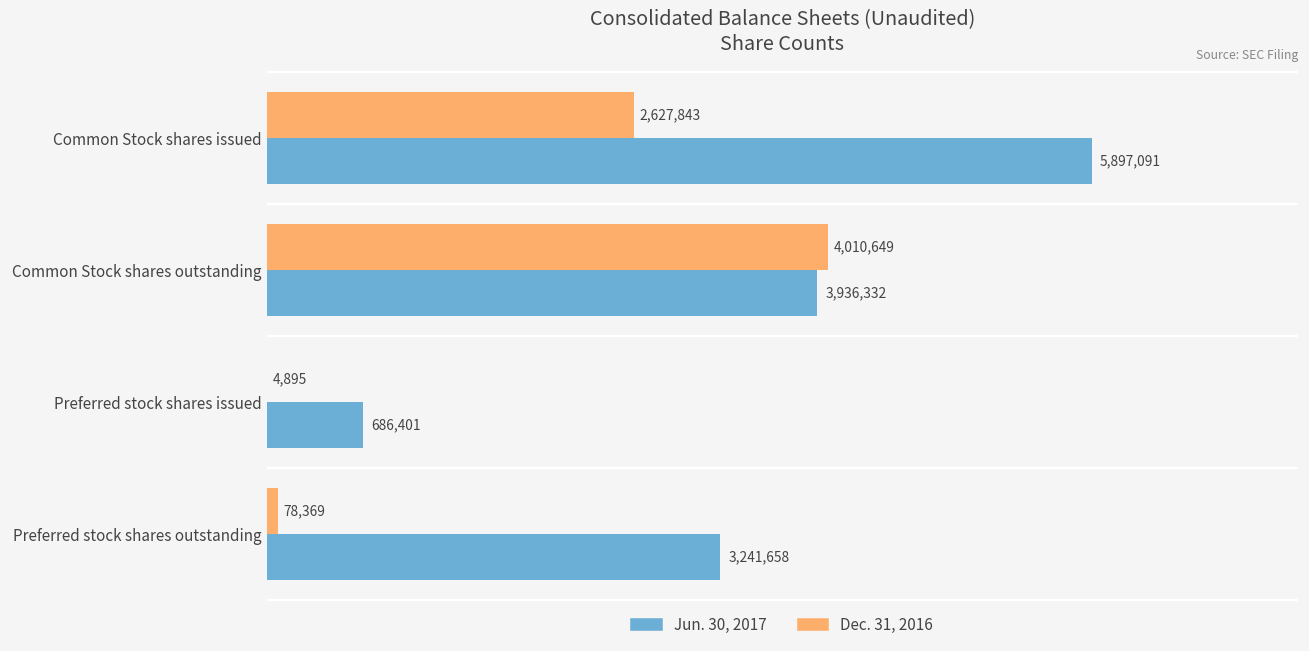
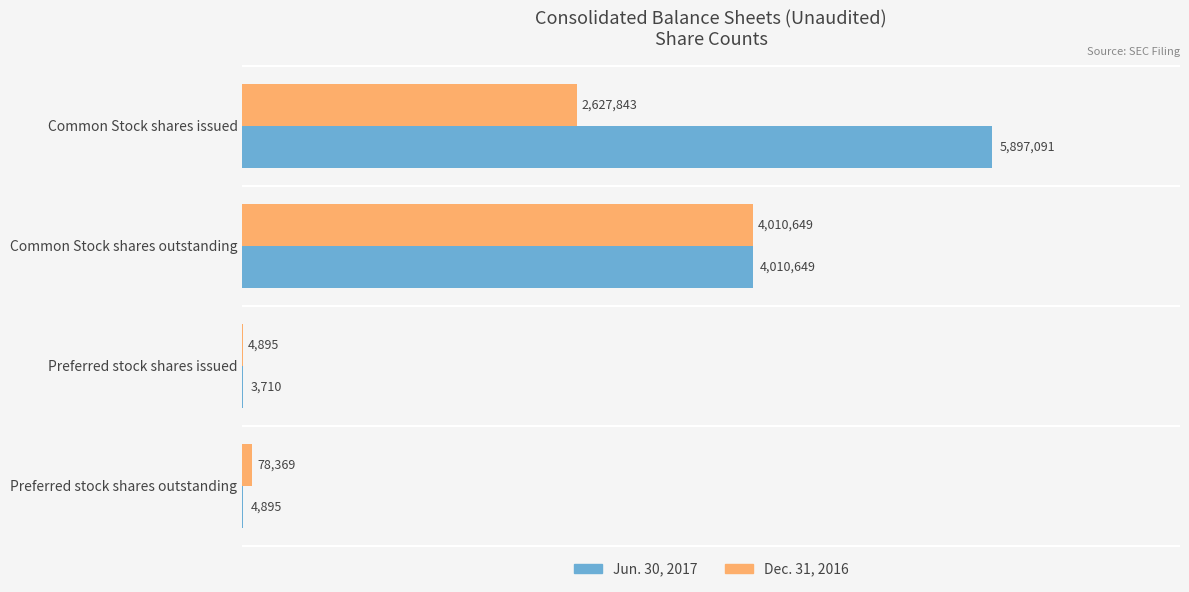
Jun. 30, 2017, Common Stock shares outstanding: 3,936,332 -> 4,010,649
Jun. 30, 2017, Preferred stock shares issued: 686,401 -> 3,710
Jun. 30, 2017, Preferred stock shares outstanding: 3,241,658 -> 4,895
